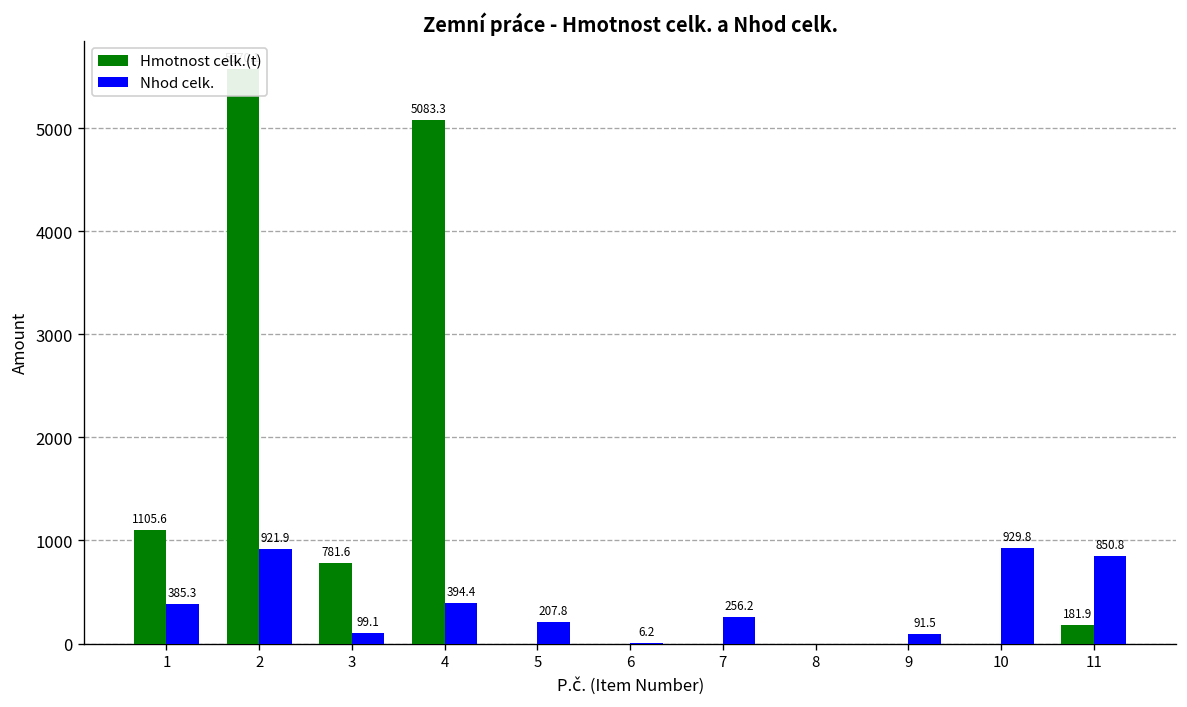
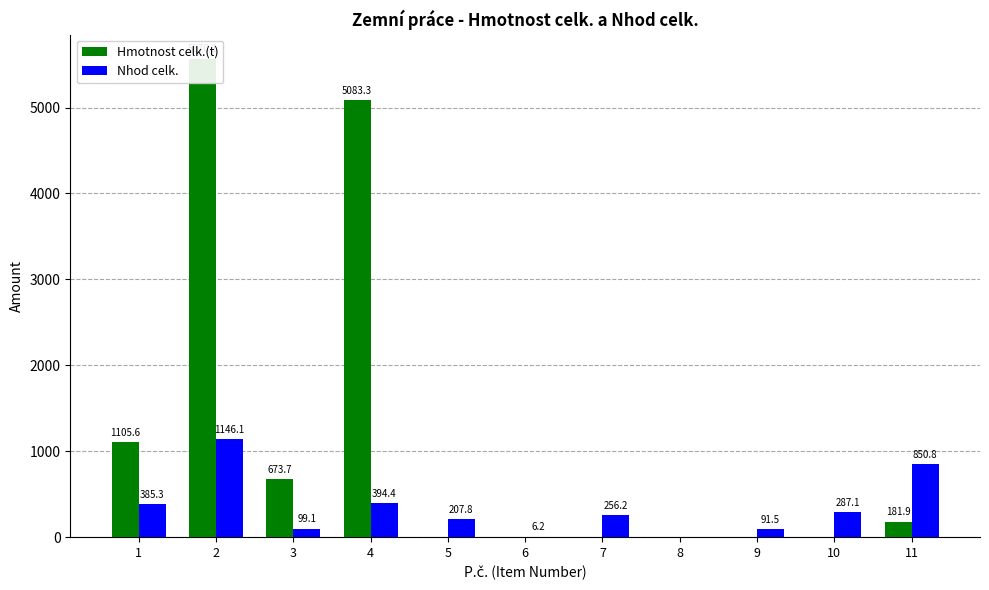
Nhod celk., 2: 921.9 -> 1146.1
Hmotnost celk.(t), 3: 781.6 -> 673.7
Nhod celk., 10: 929.8 -> 287.1
